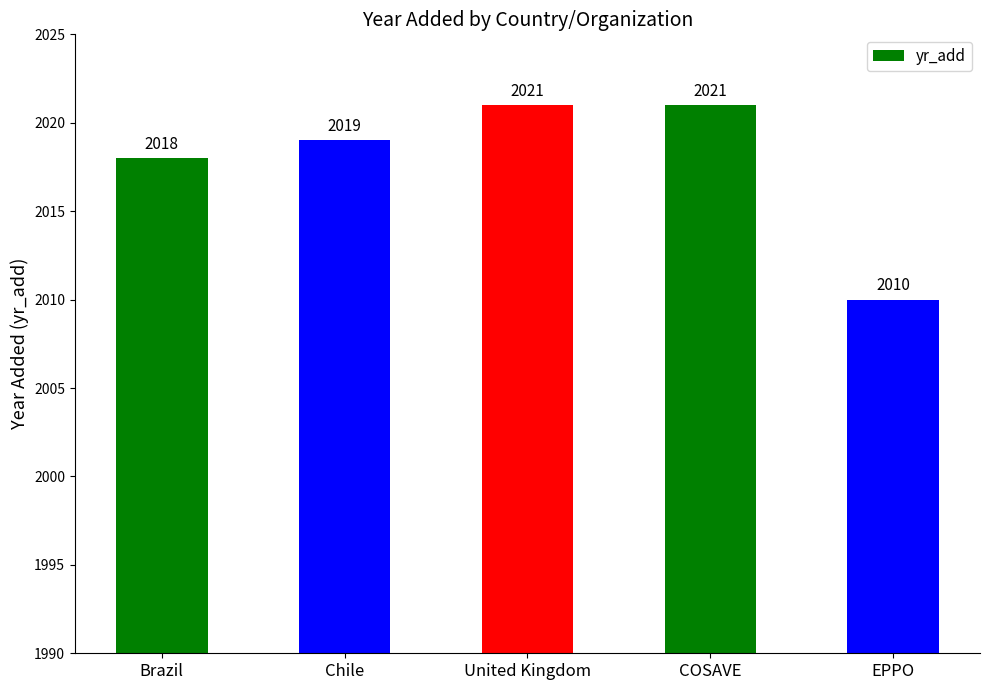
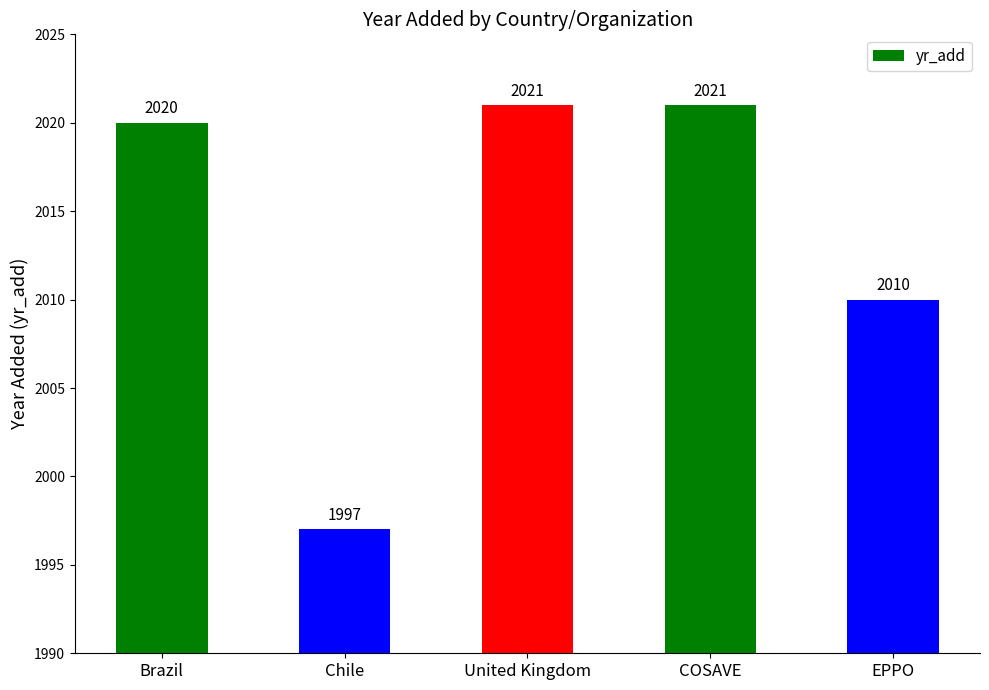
Brazil: 2018 -> 2020
Chile: 2019 -> 1997
